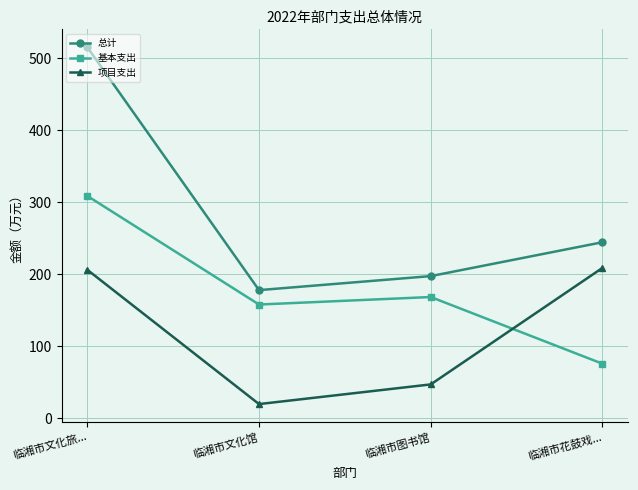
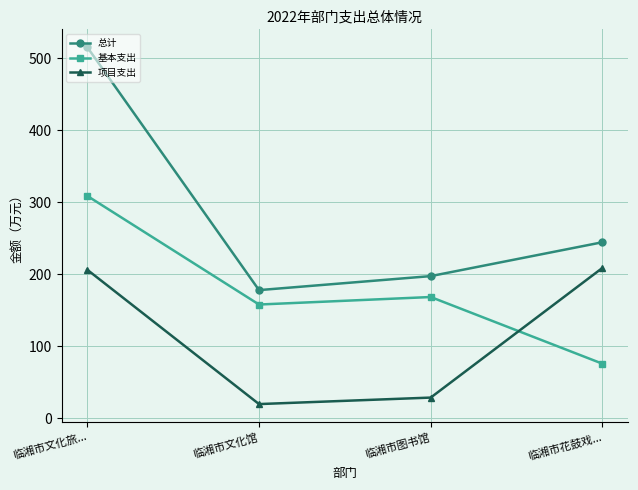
项目支出, 临湘市图书馆: 50 -> 30
